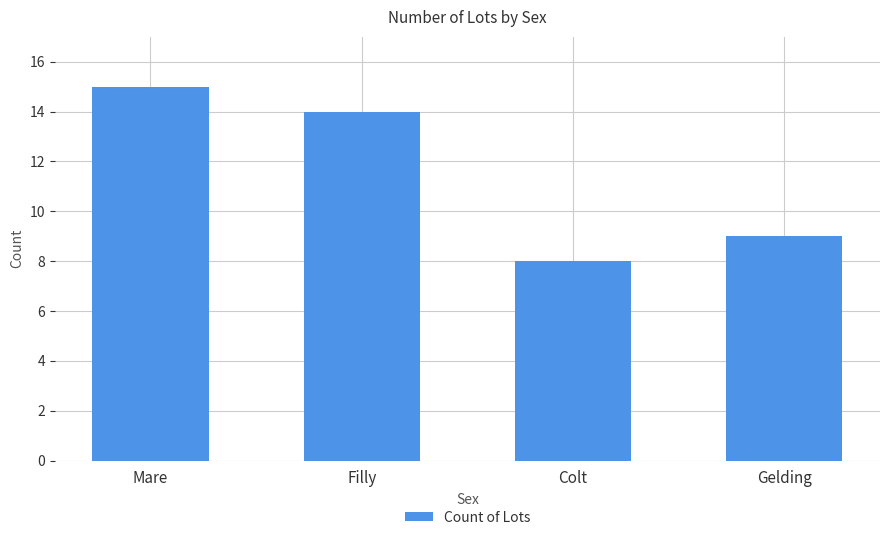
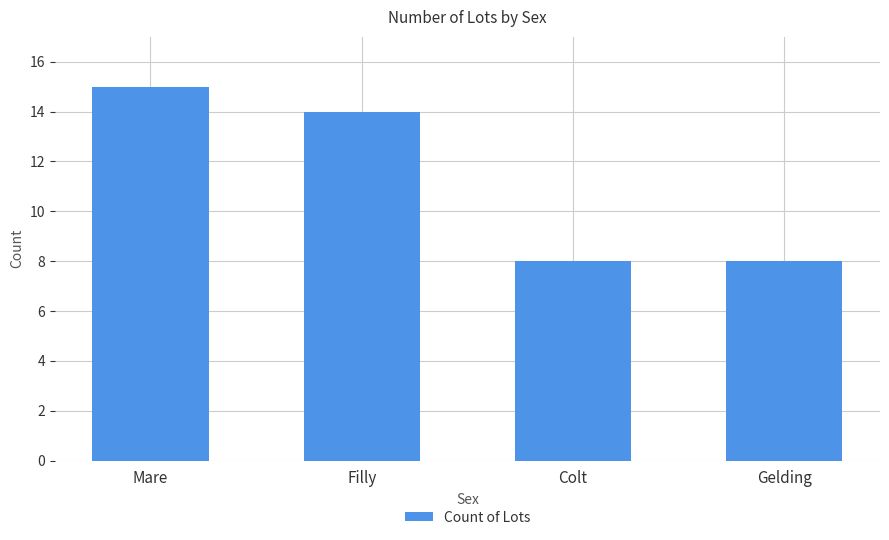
Gelding: 9 -> 8
